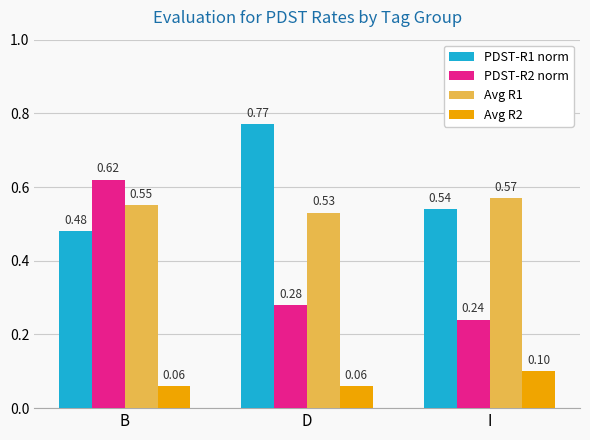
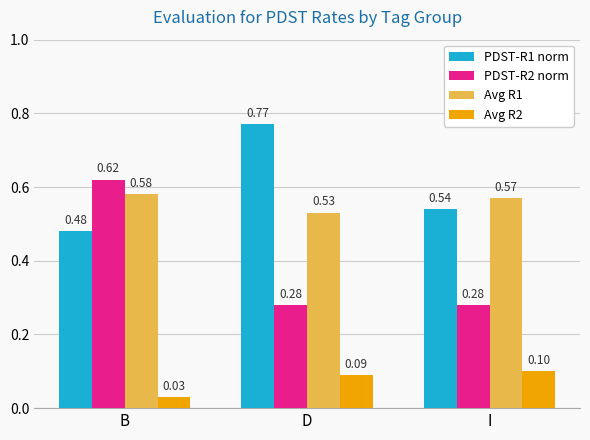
Avg R1, B: 0.55 -> 0.58
Avg R2, B: 0.06 -> 0.03
Avg R2, D: 0.06 -> 0.09
PDST-R2 norm, I: 0.24 -> 0.28
